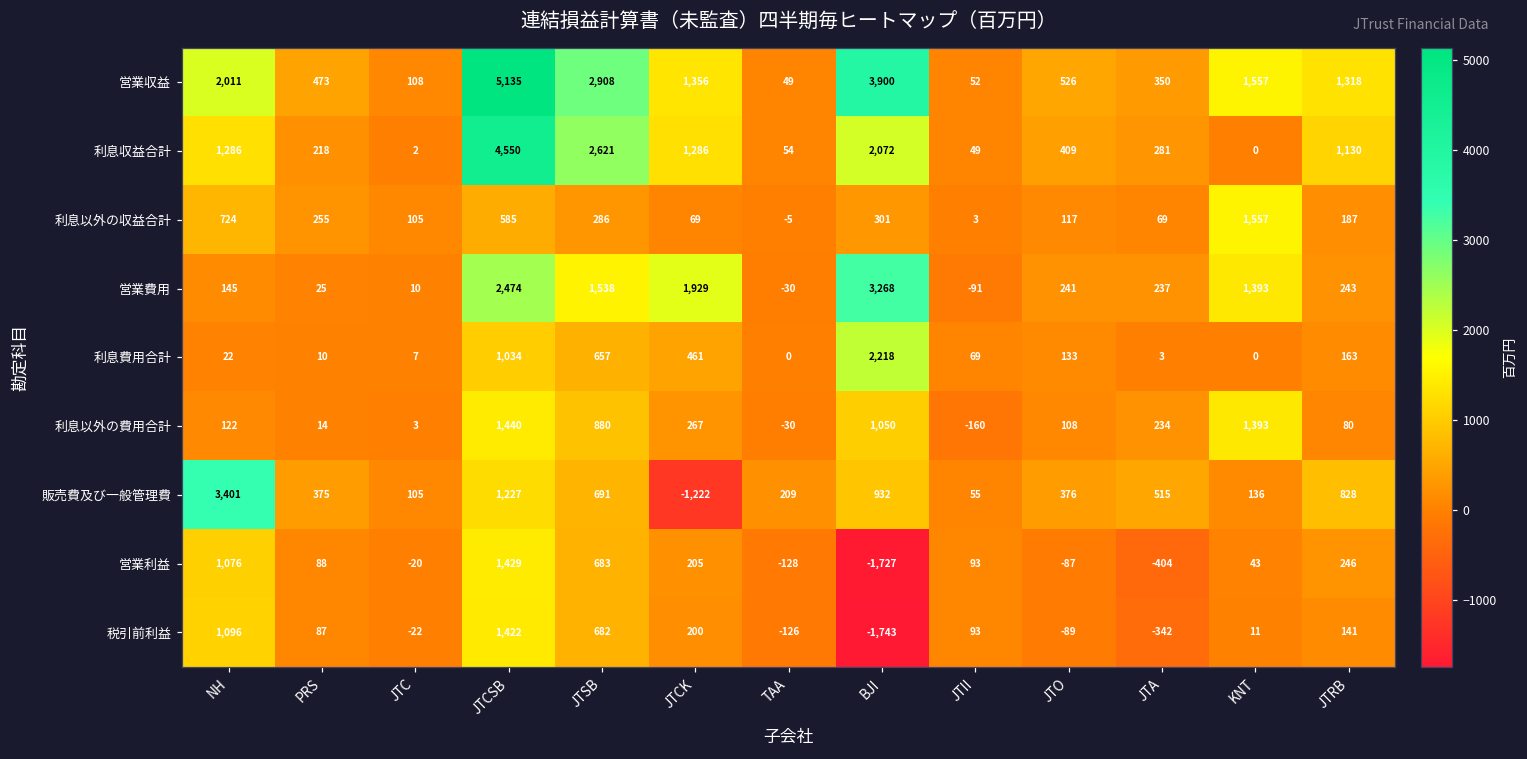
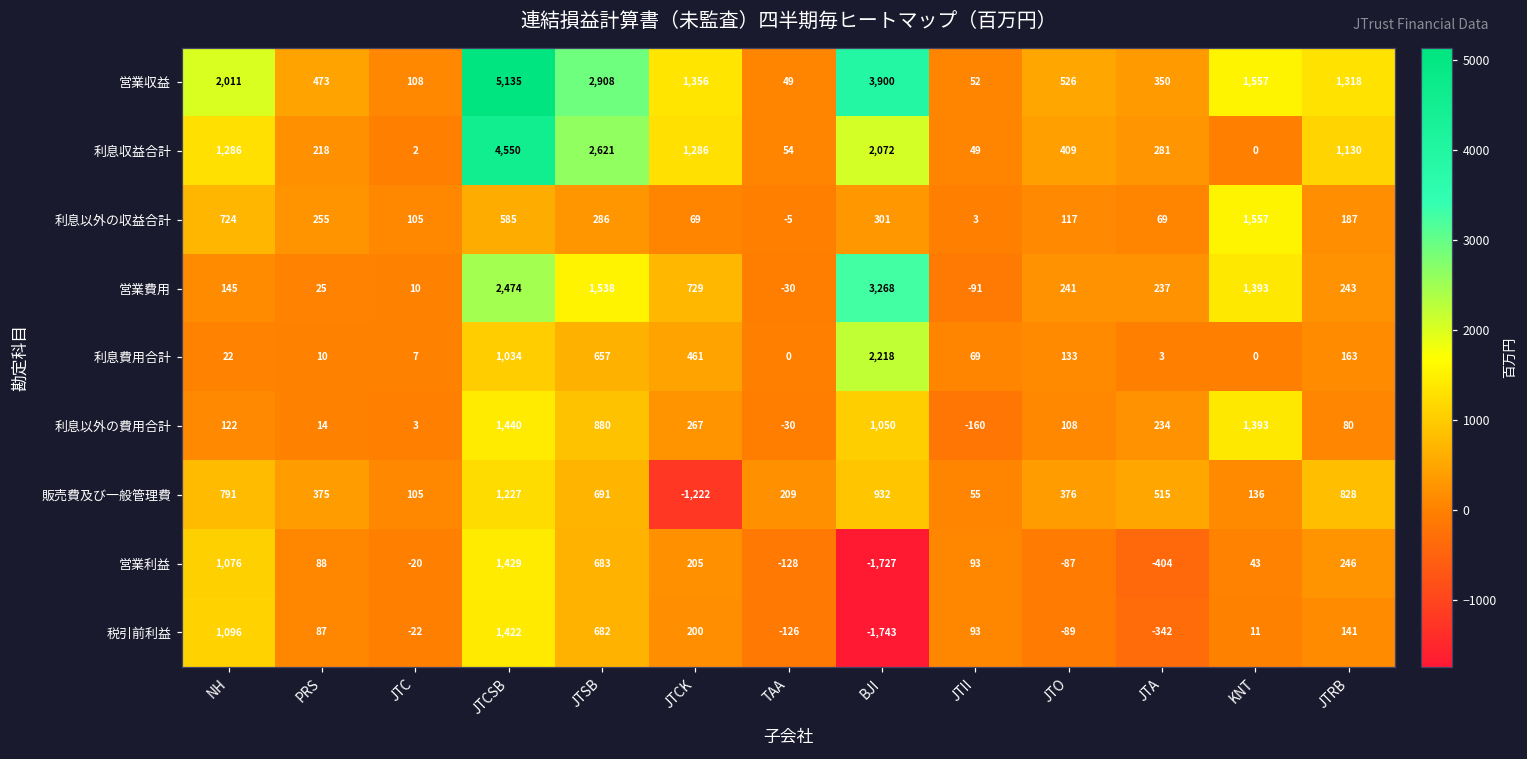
営業費用, JTCK: 1,929 -> 729
販売費及び一般管理費, NH: 3,401 -> 791
